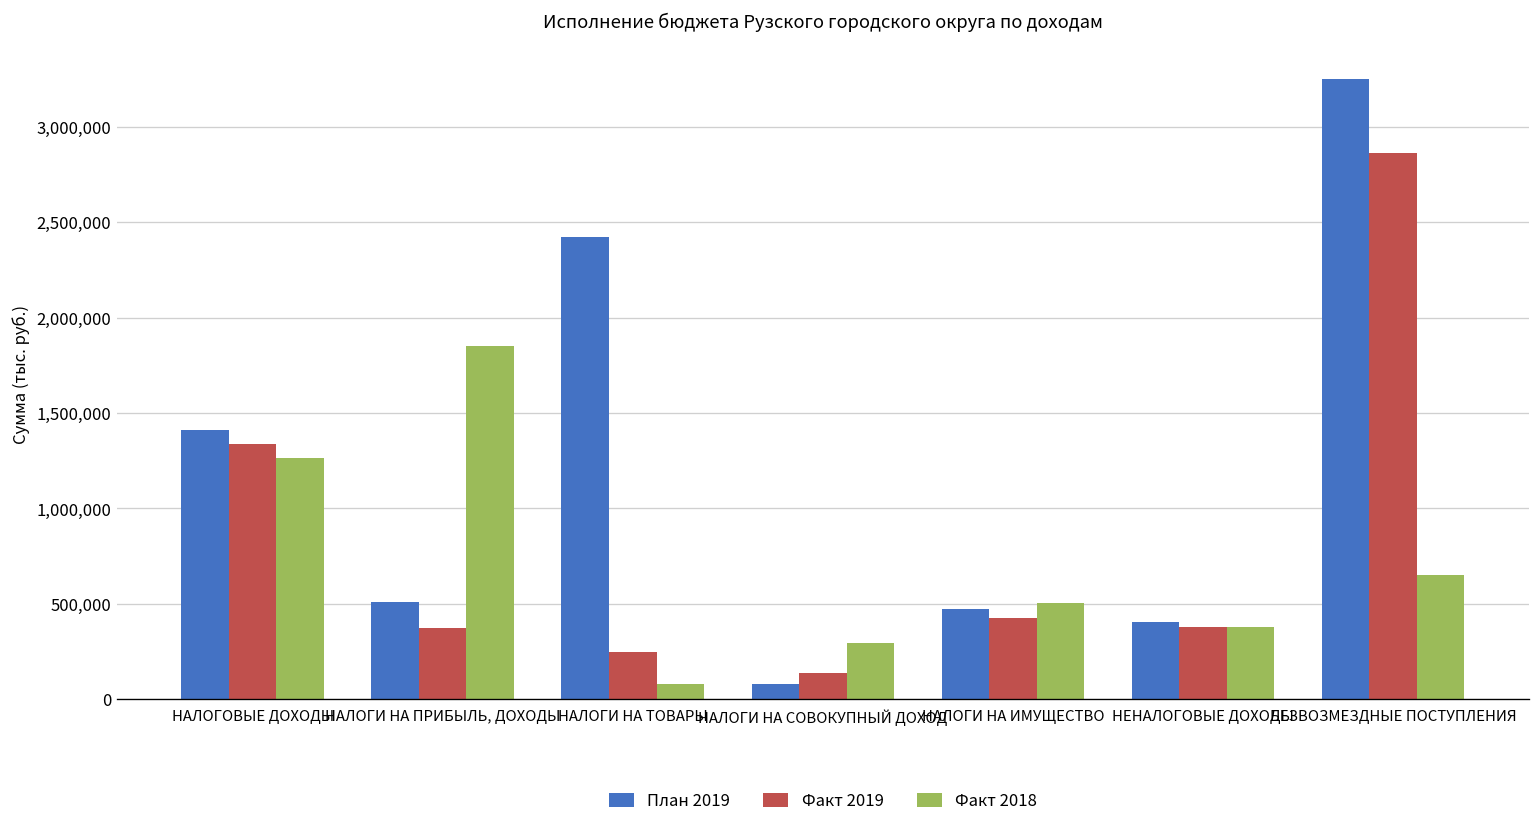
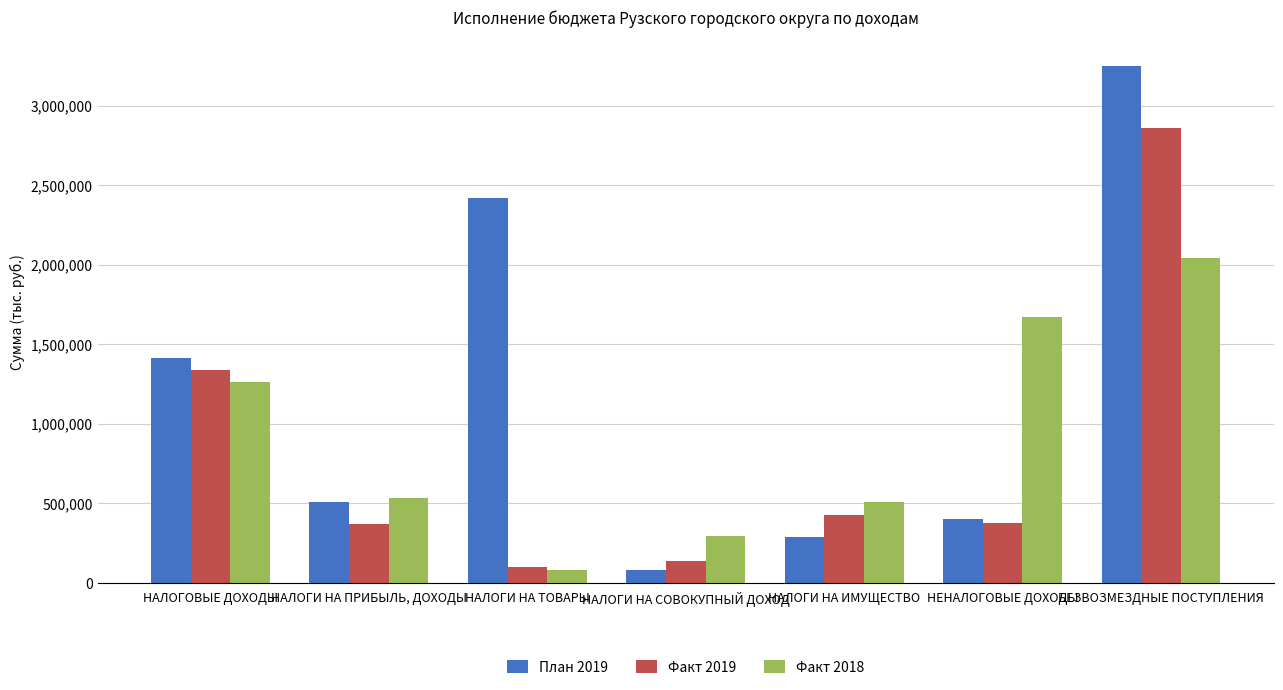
Факт 2018, НАЛОГИ НА ПРИБЫЛЬ, ДОХОДЫ: 1,850,000 -> 530,000
Факт 2019, НАЛОГИ НА ТОВАРЫ: 250,000 -> 100,000
План 2019, НАЛОГИ НА ИМУЩЕСТВО: 480,000 -> 280,000
Факт 2018, НЕНАЛОГОВЫЕ ДОХОДЫ: 380,000 -> 1,670,000
Факт 2018, БЕЗВОЗМЕЗДНЫЕ ПОСТУПЛЕНИЯ: 650,000 -> 2,040,000
